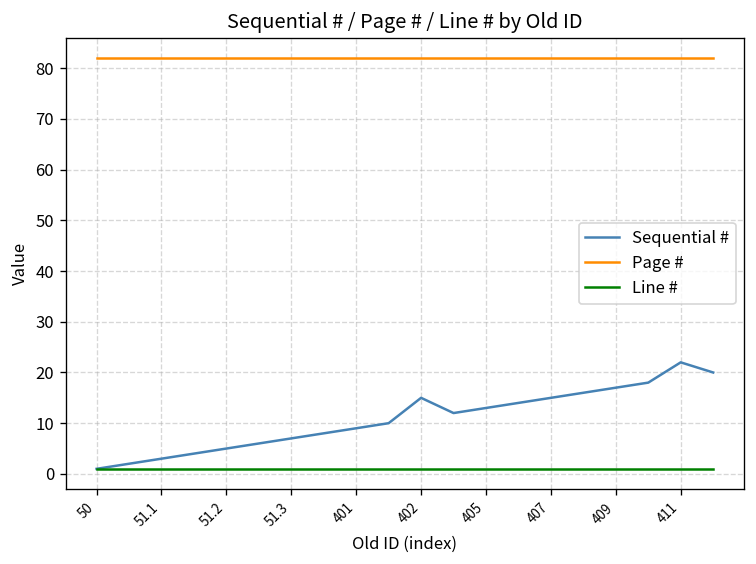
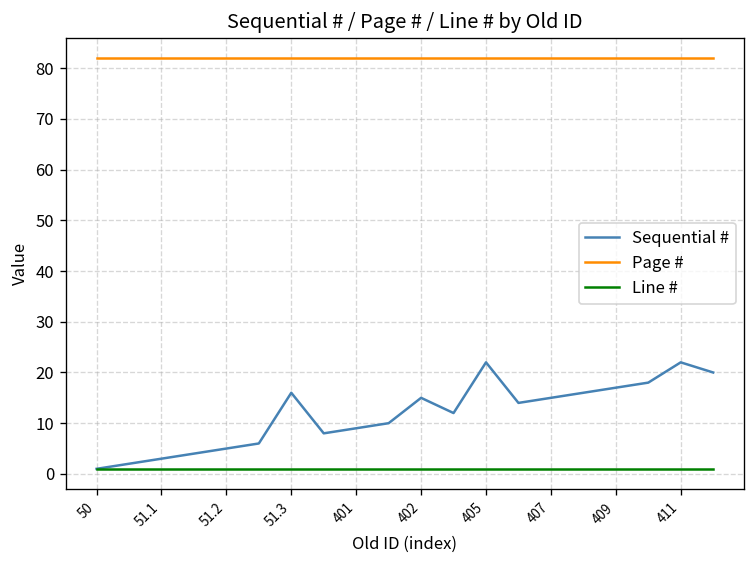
Sequential #, 51.3: 7 -> 16
Sequential #, 405: 13 -> 22
